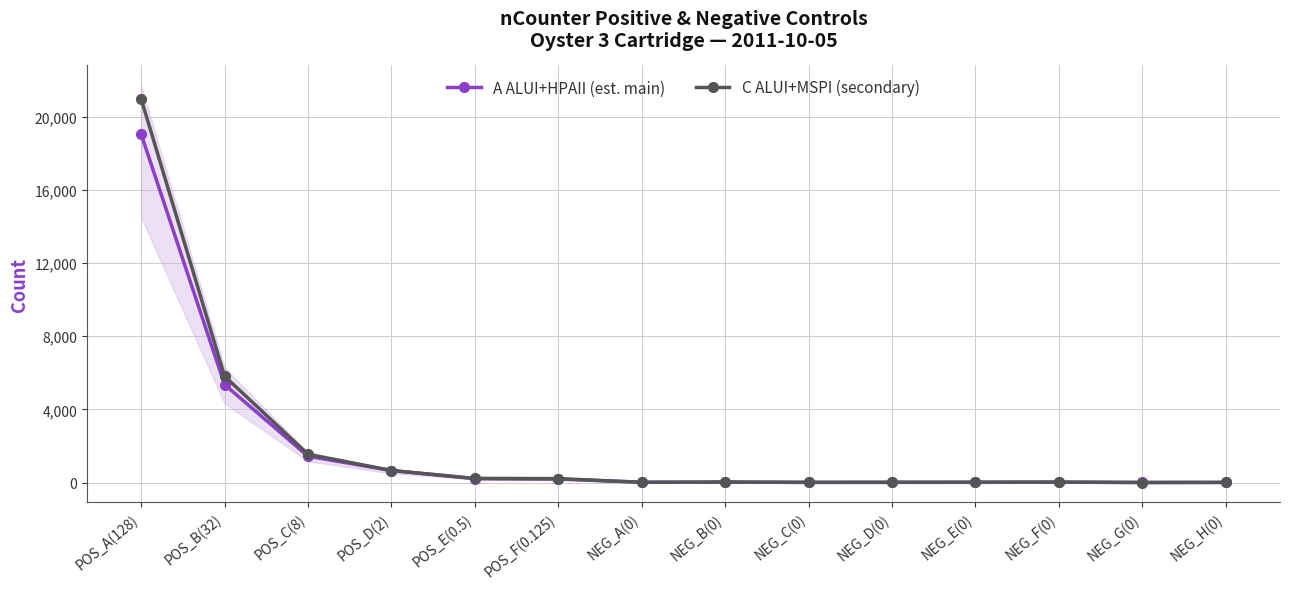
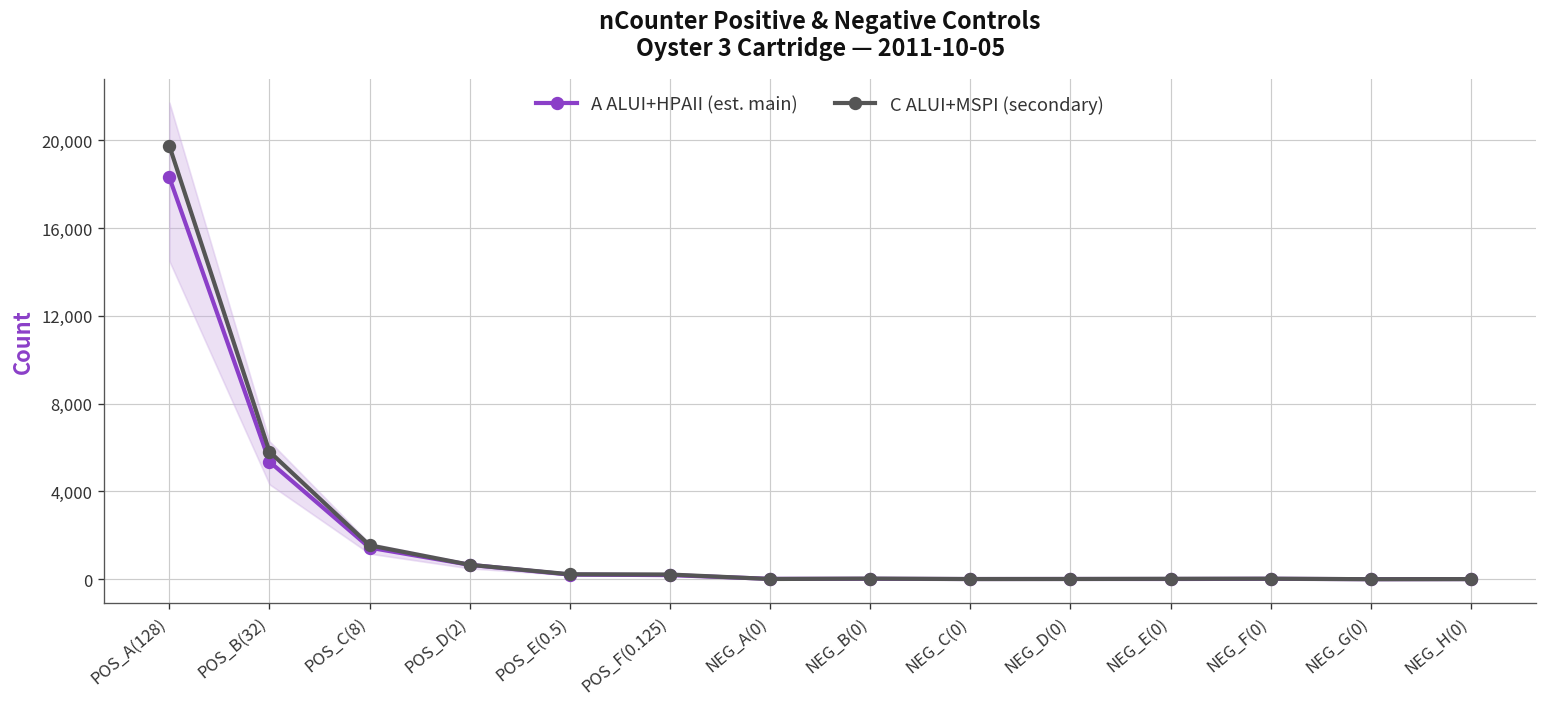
A ALUI+HPAII (est. main), POS_A(128): 19,000 -> 18,300
C ALUI+MSPI (secondary), POS_A(128): 21,000 -> 19,700
